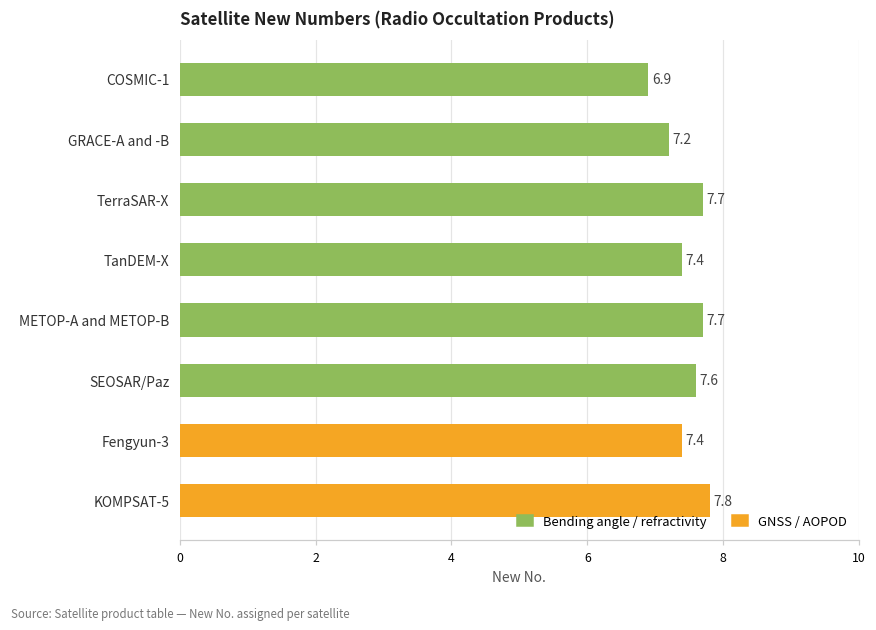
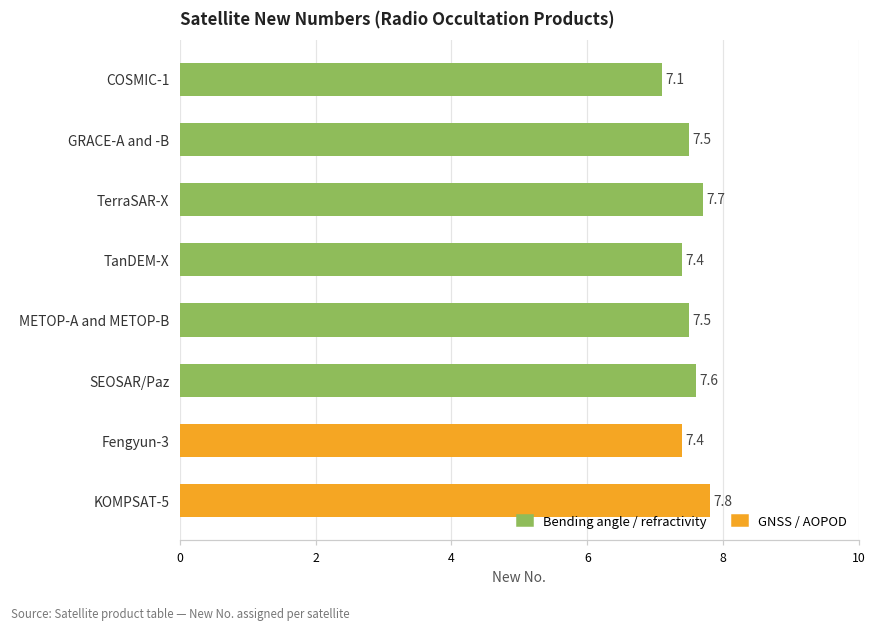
COSMIC-1: 6.9 -> 7.1
GRACE-A and -B: 7.2 -> 7.5
METOP-A and METOP-B: 7.7 -> 7.5
